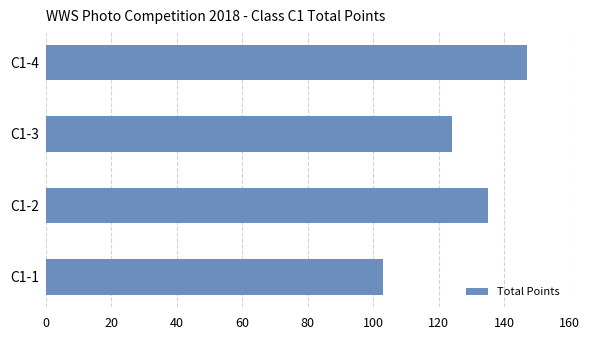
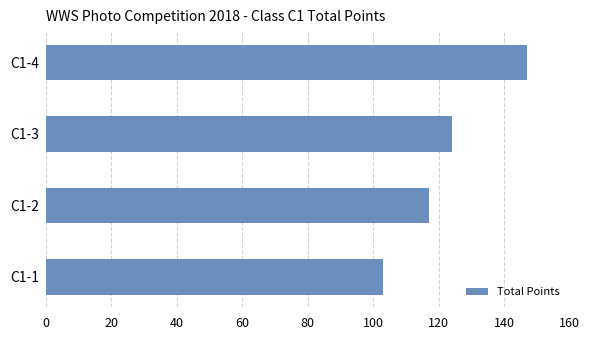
C1-2: 135 -> 117
